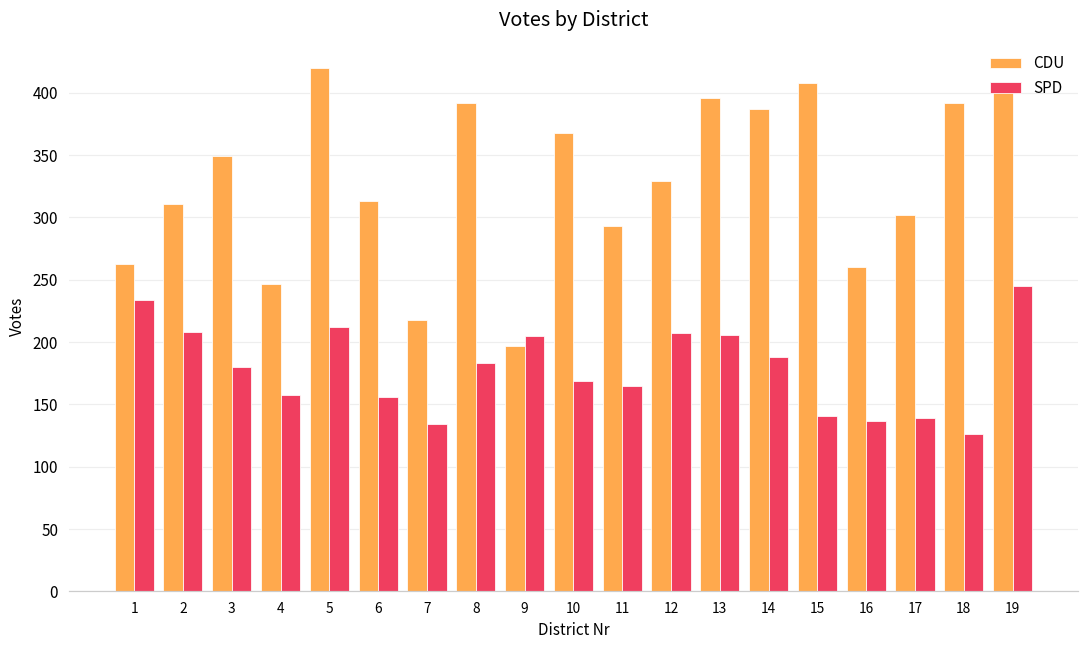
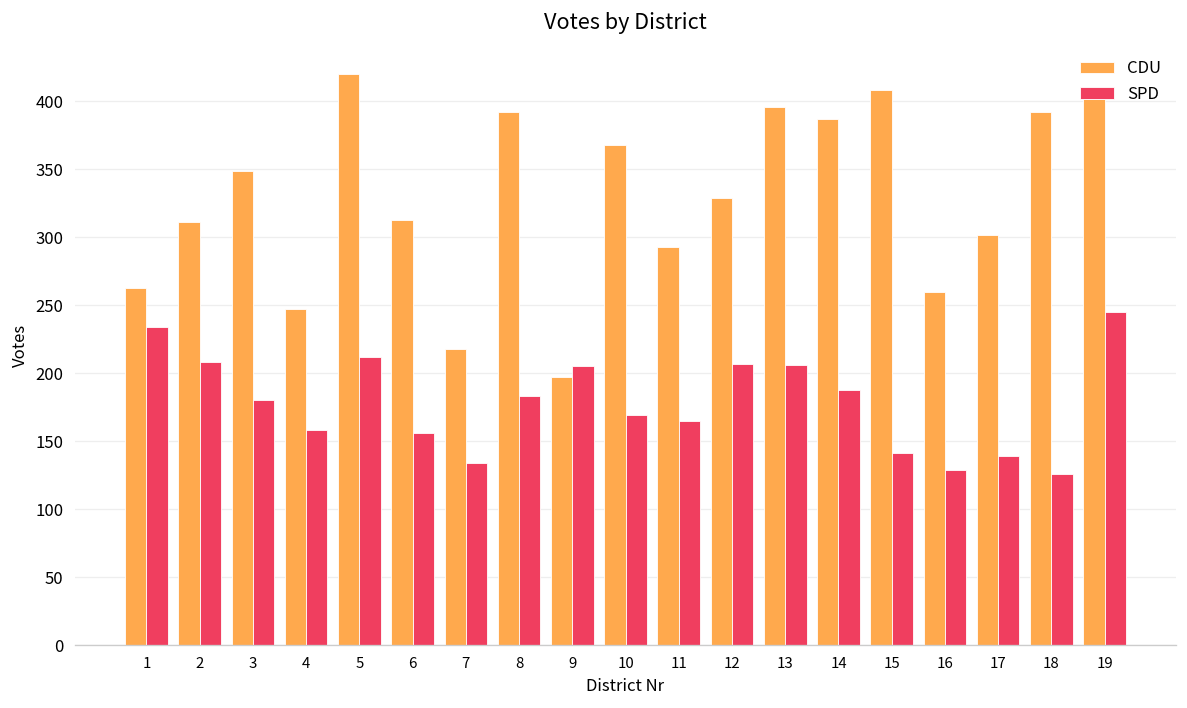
SPD, 16: 137 -> 129
